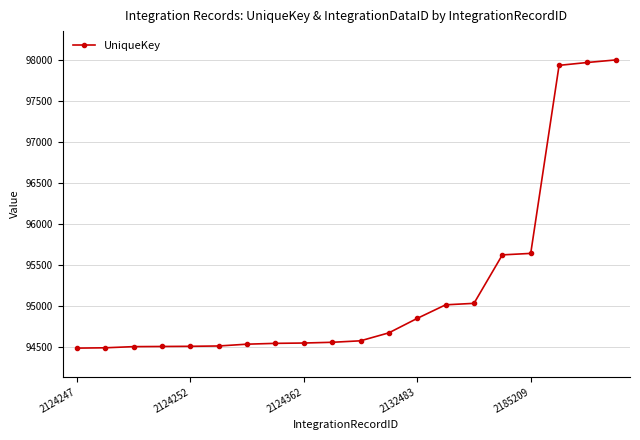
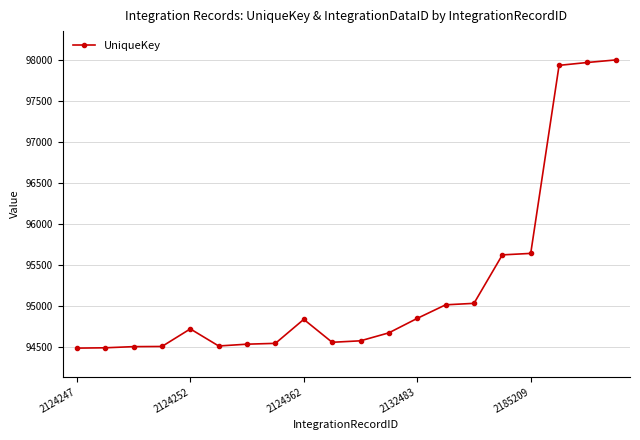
2124252: 94500 -> 94700
2124362: 94600 -> 94800
